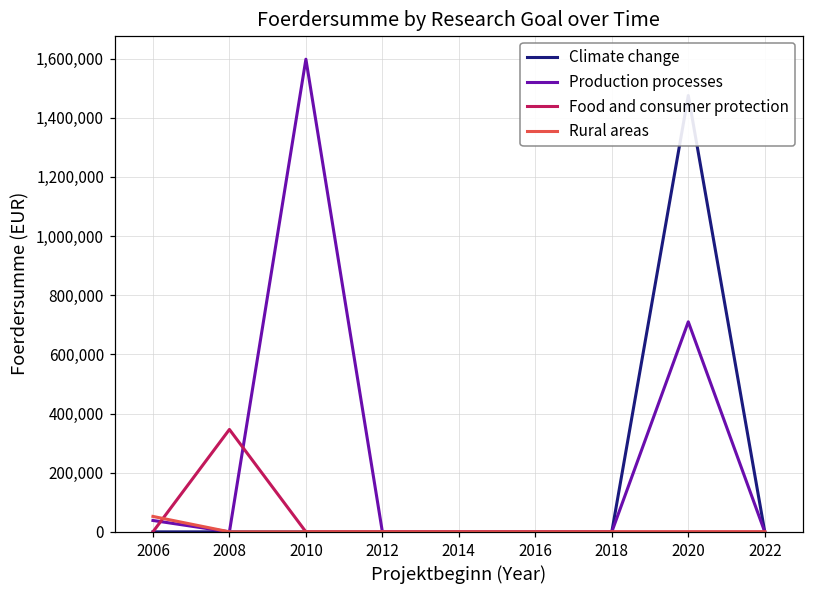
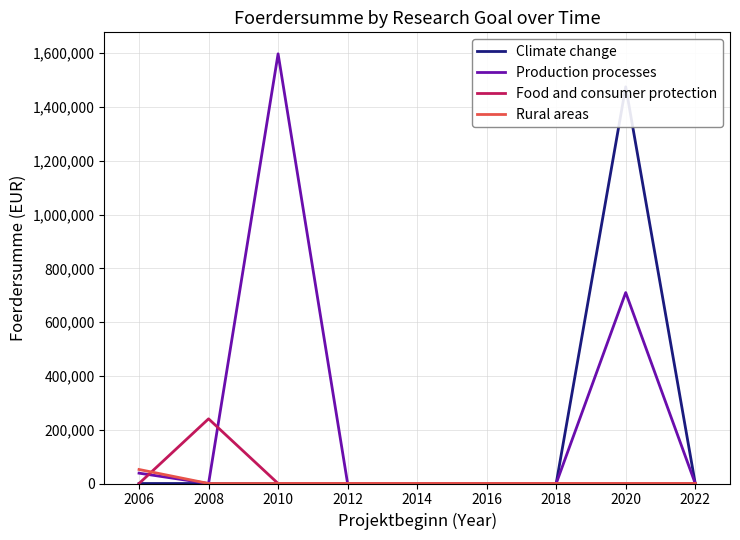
Food and consumer protection, 2008: 350,000 -> 240,000
